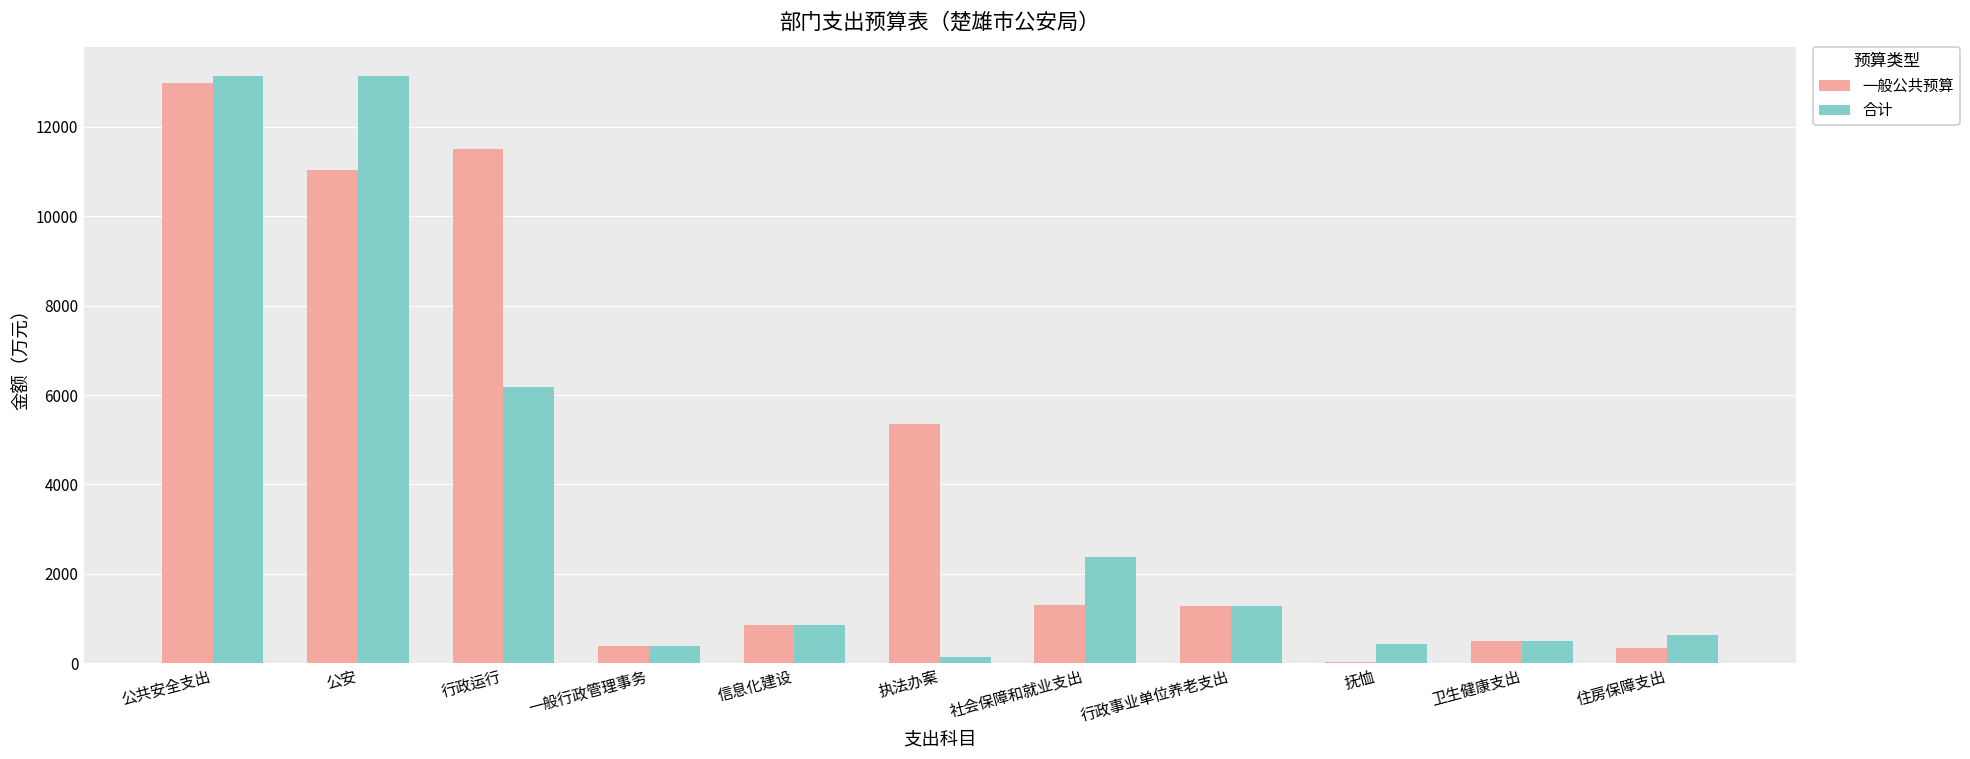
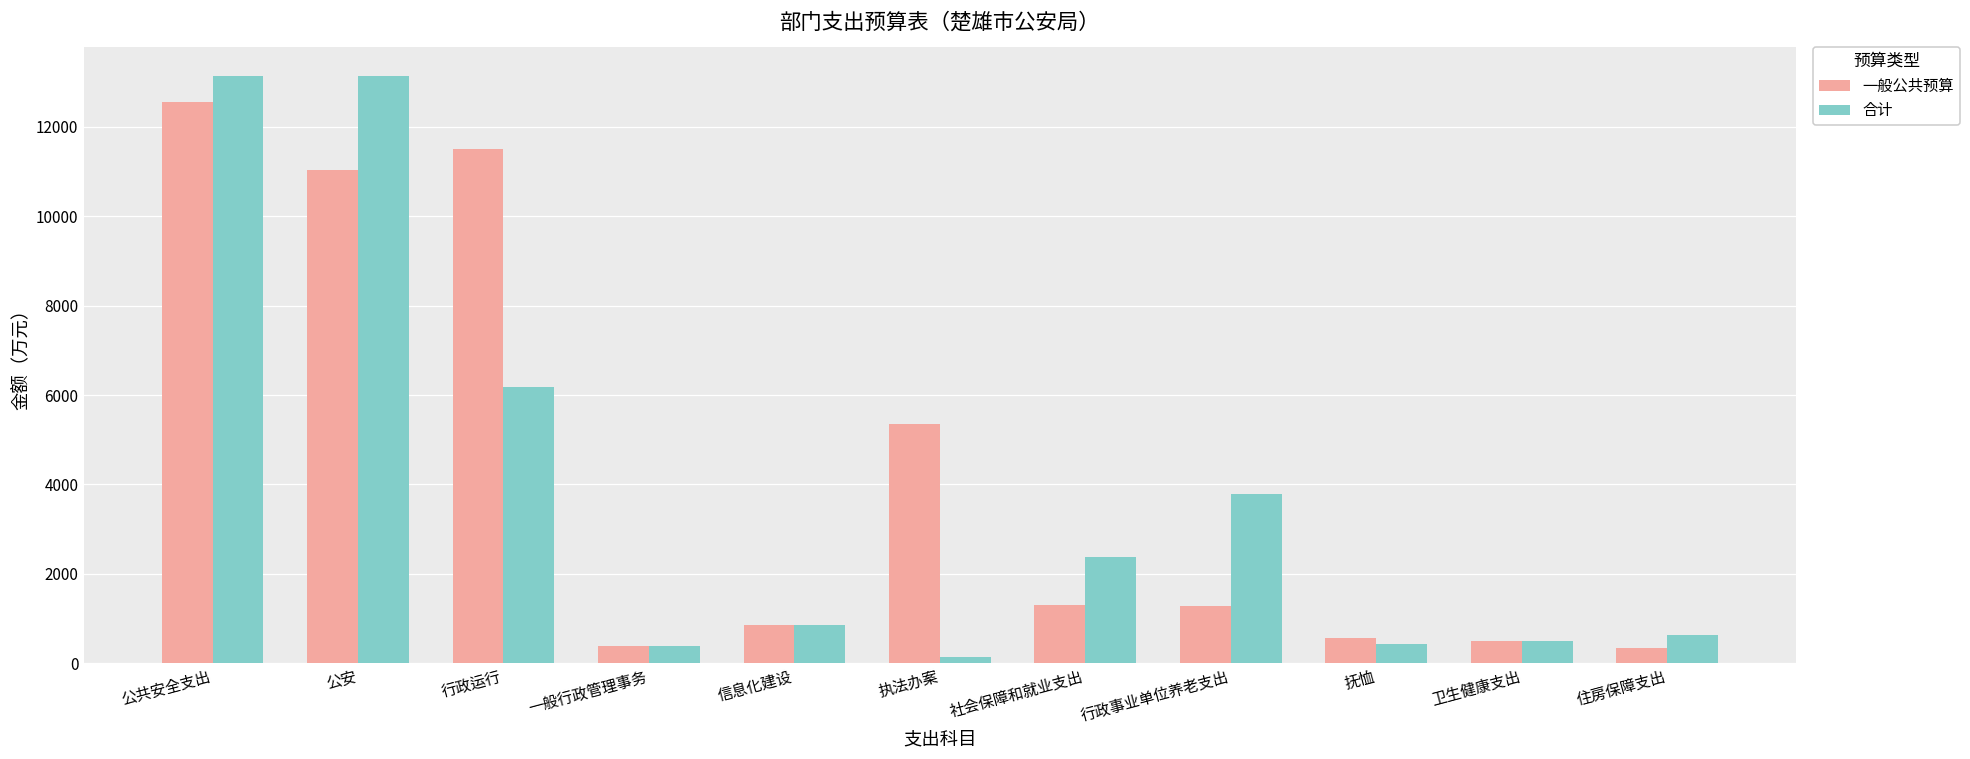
一般公共预算, 公共安全支出: 13000 -> 12500
合计, 行政事业单位养老支出: 1300 -> 3800
一般公共预算, 抚恤: 0 -> 600
